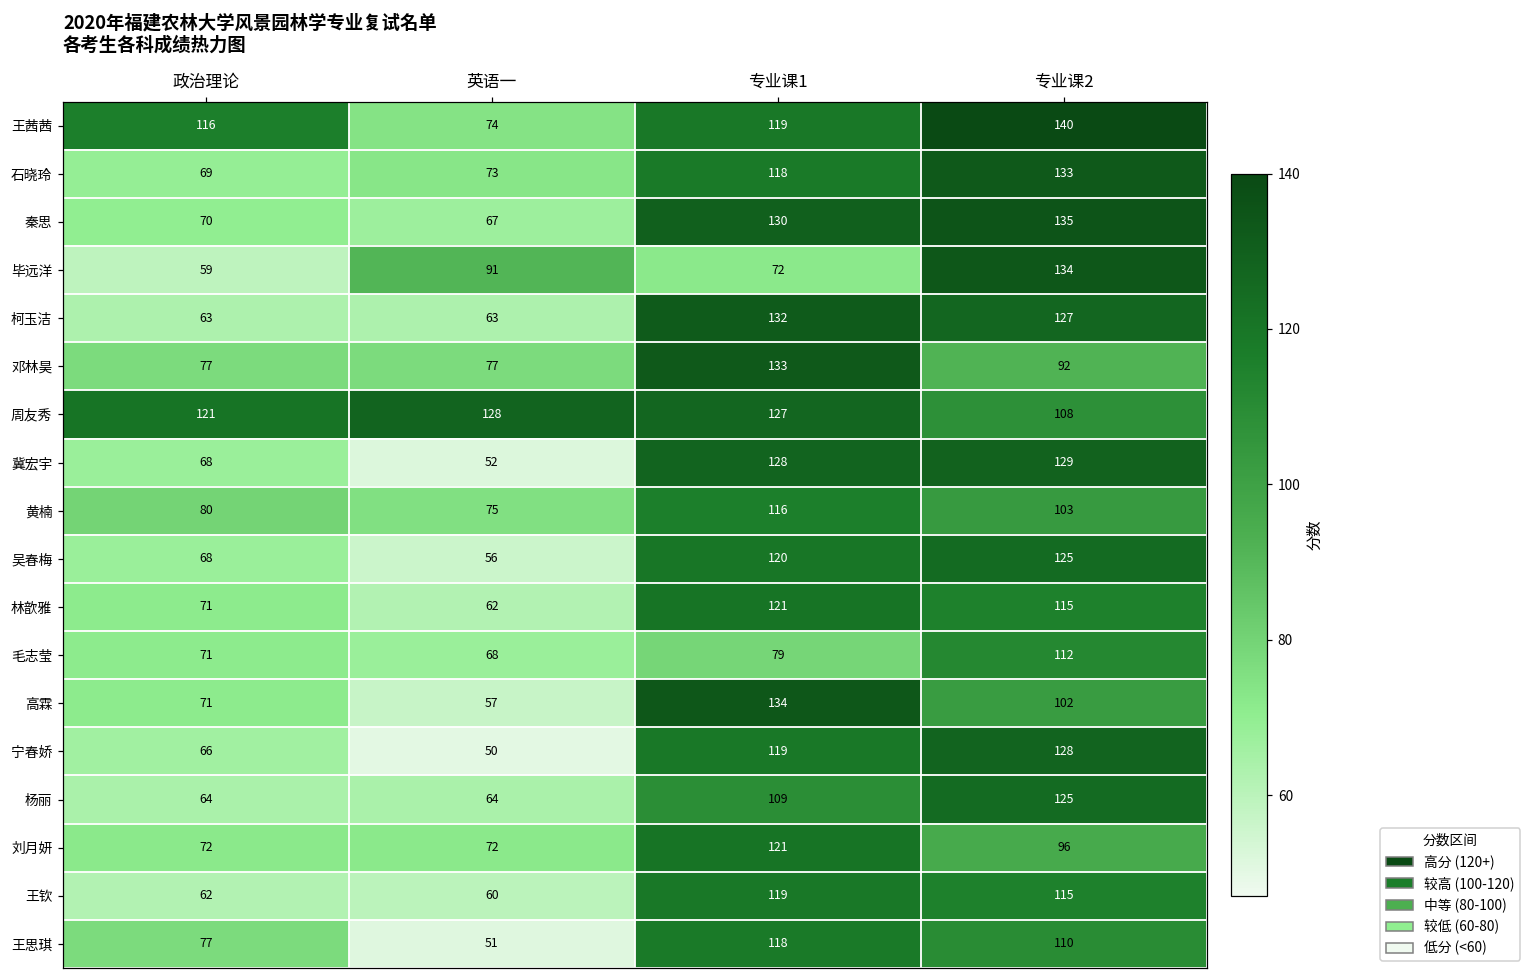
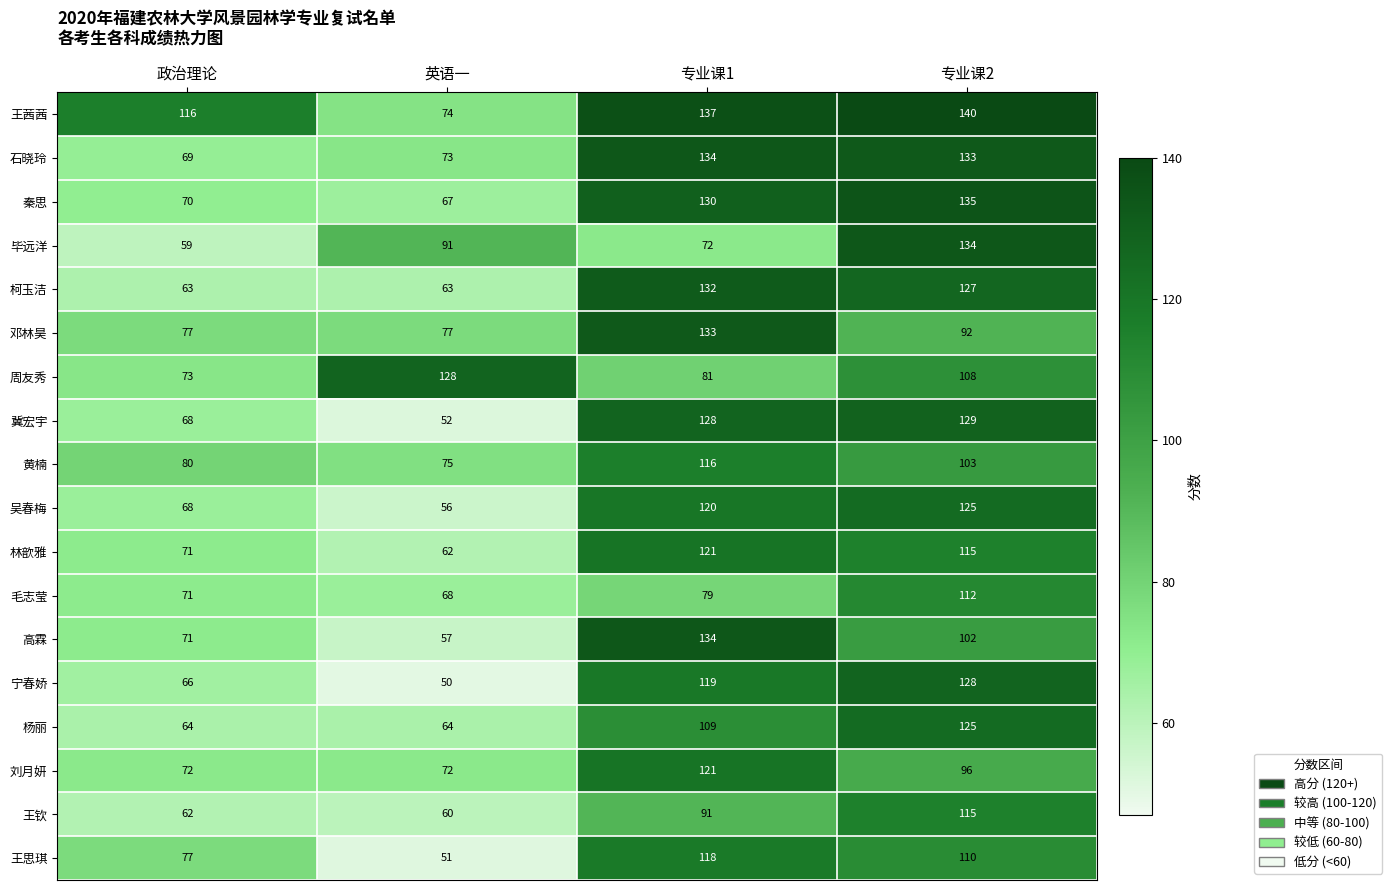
王茜茜, 专业课1: 119 -> 137
石晓玲, 专业课1: 118 -> 134
周友秀, 政治理论: 121 -> 73
周友秀, 专业课1: 127 -> 81
王钦, 专业课1: 119 -> 91
